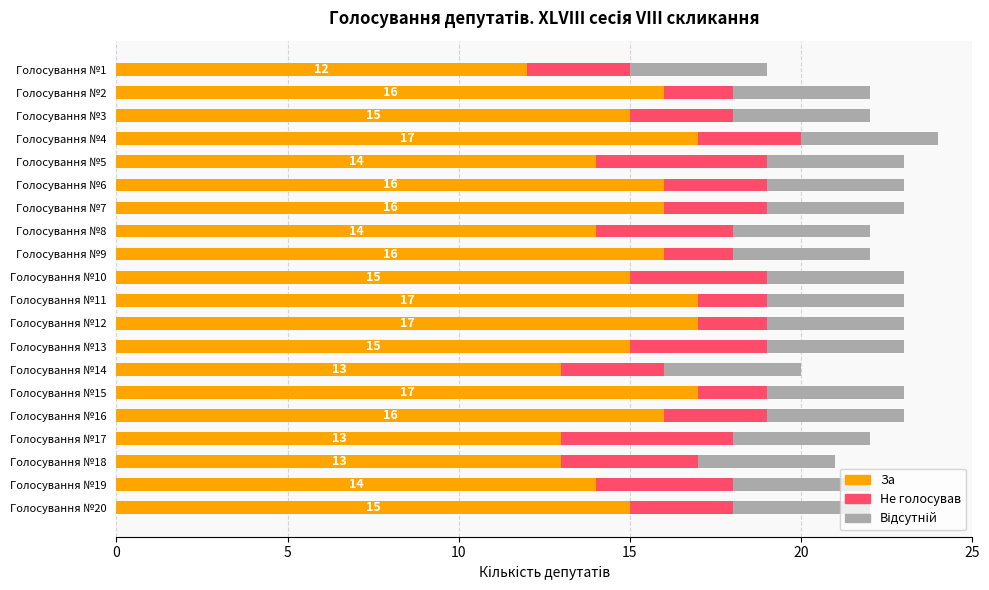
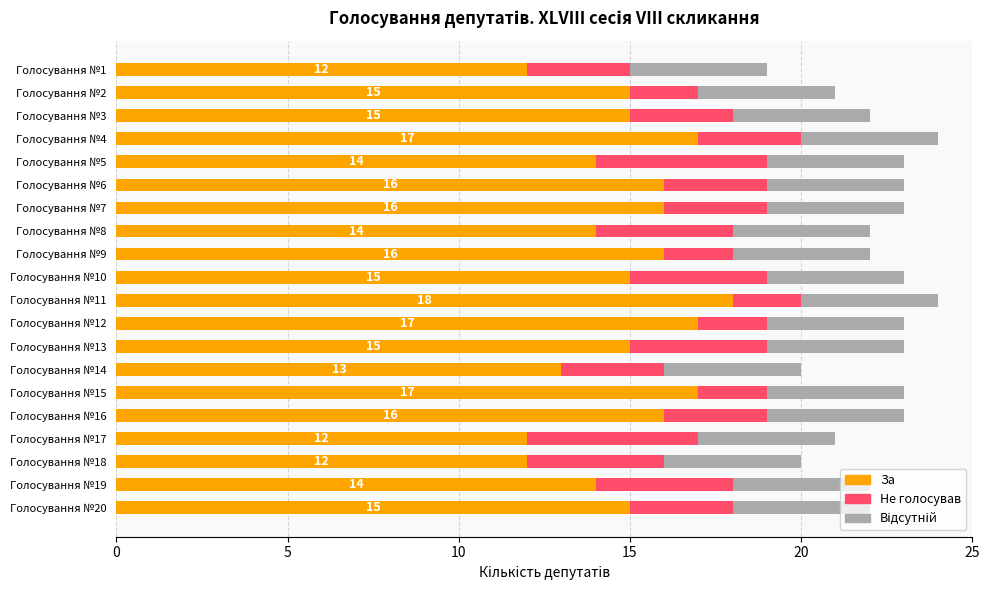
За, Голосування №2: 16 -> 15
За, Голосування №11: 17 -> 18
За, Голосування №17: 13 -> 12
За, Голосування №18: 13 -> 12
